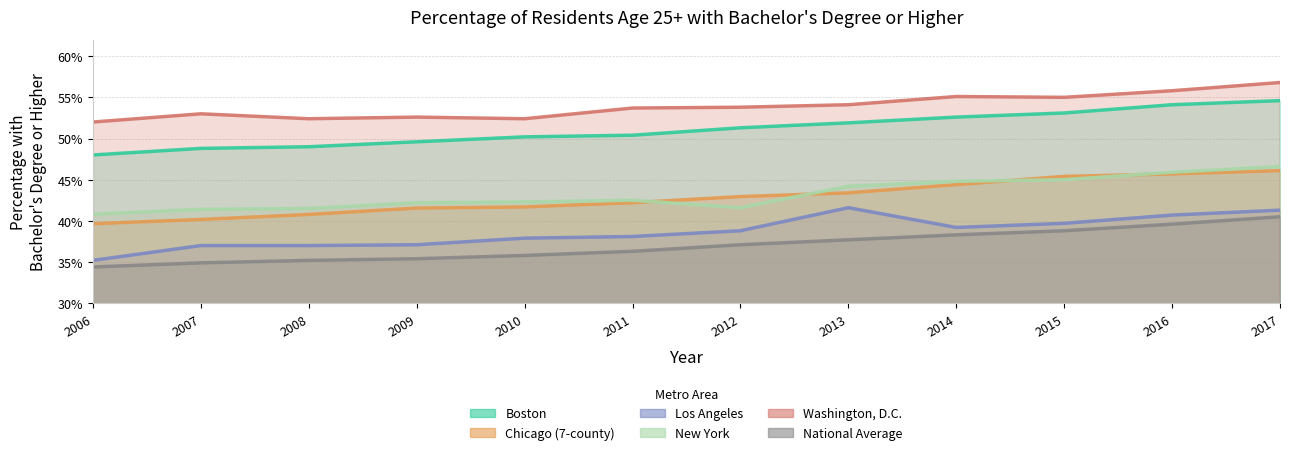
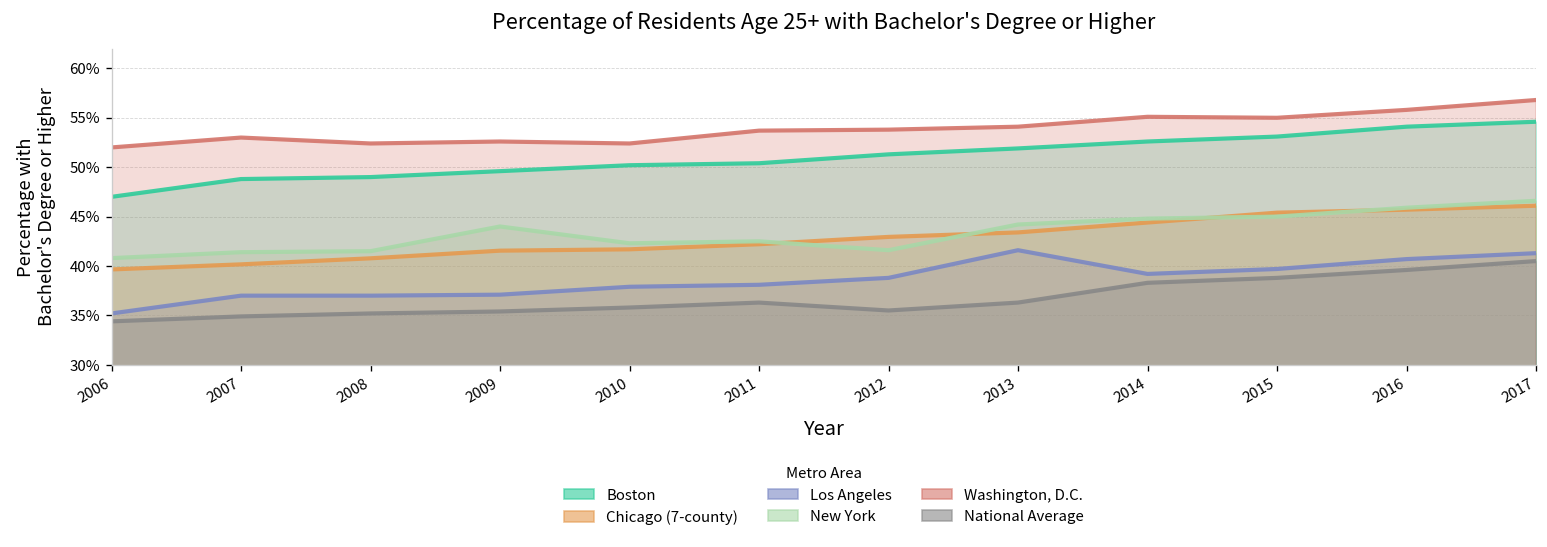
Boston, 2006: 48% -> 47%
New York, 2009: 42% -> 44%
National Average, 2012: 37% -> 36%
National Average, 2013: 38% -> 36%
